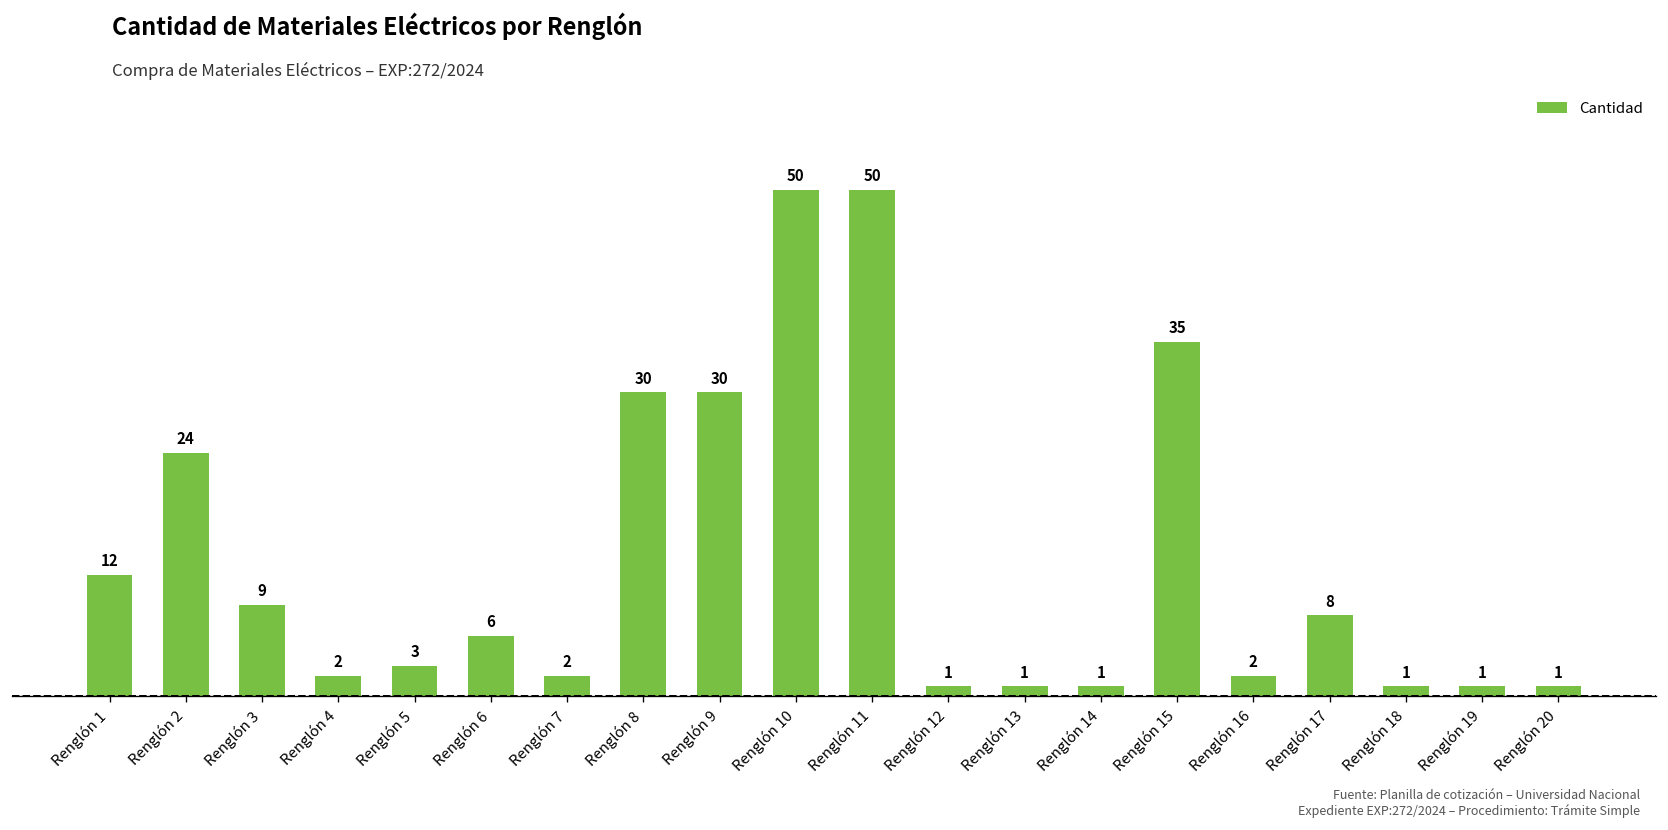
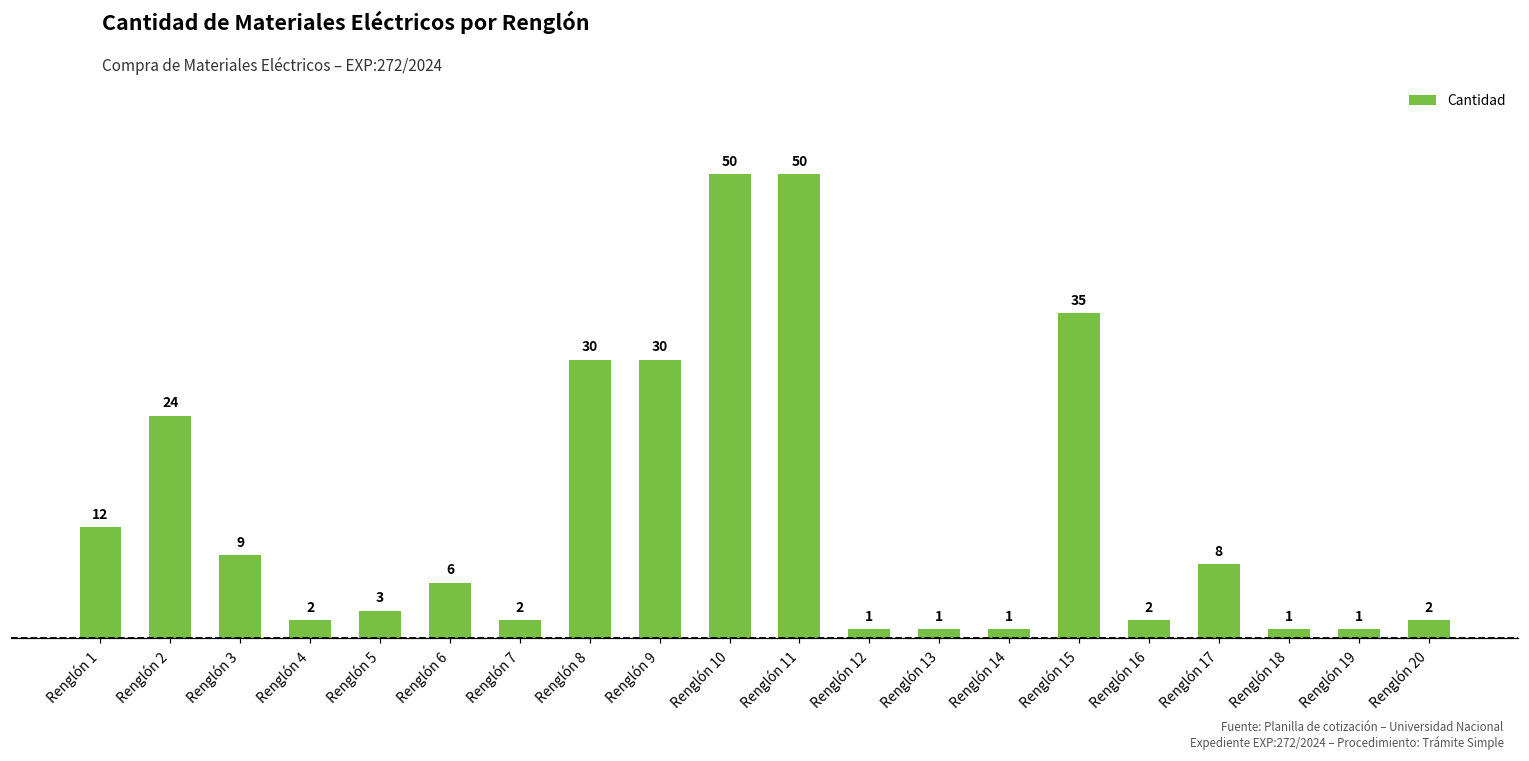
Renglón 20: 1 -> 2
